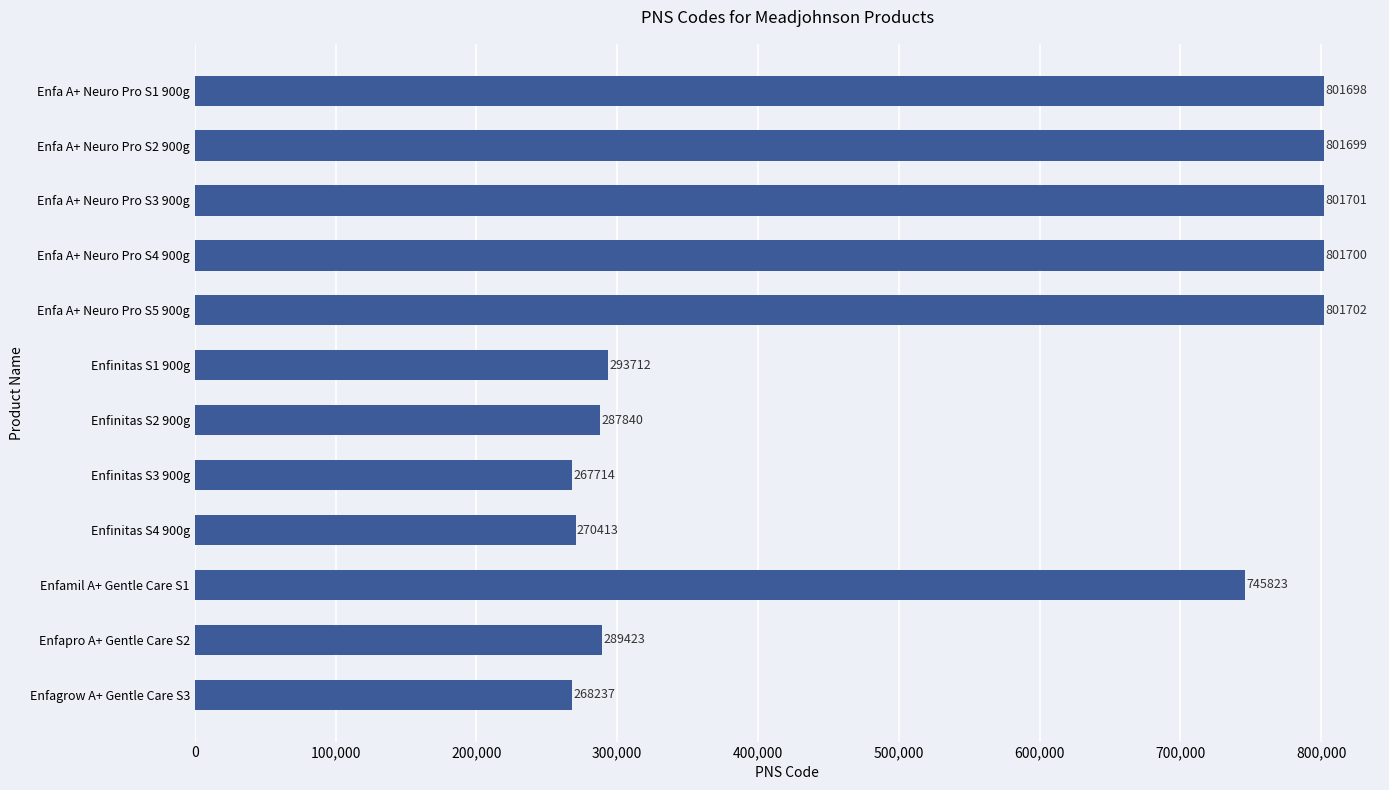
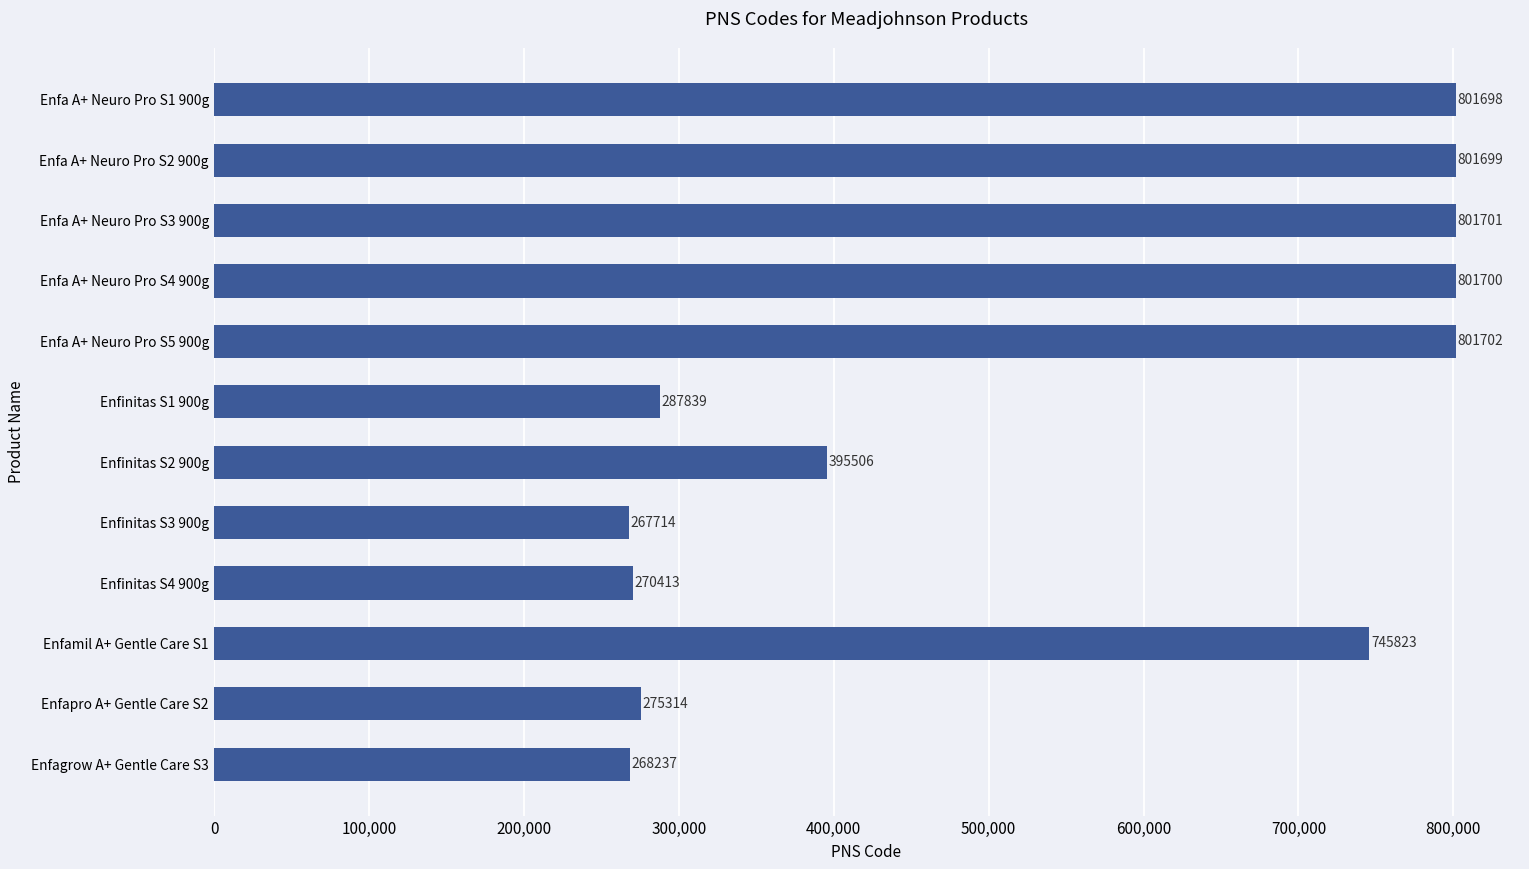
Enfinitas S1 900g: 293712 -> 287839
Enfinitas S2 900g: 287840 -> 395506
Enfapro A+ Gentle Care S2: 289423 -> 275314
